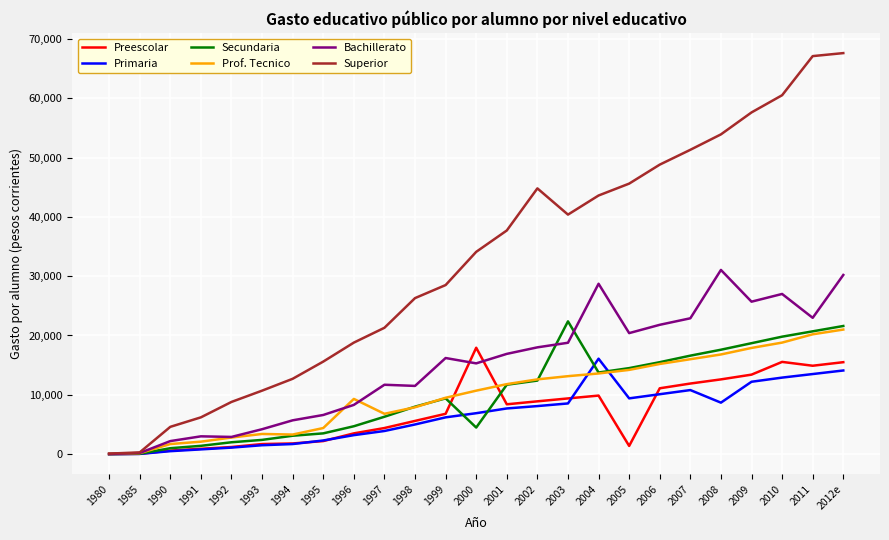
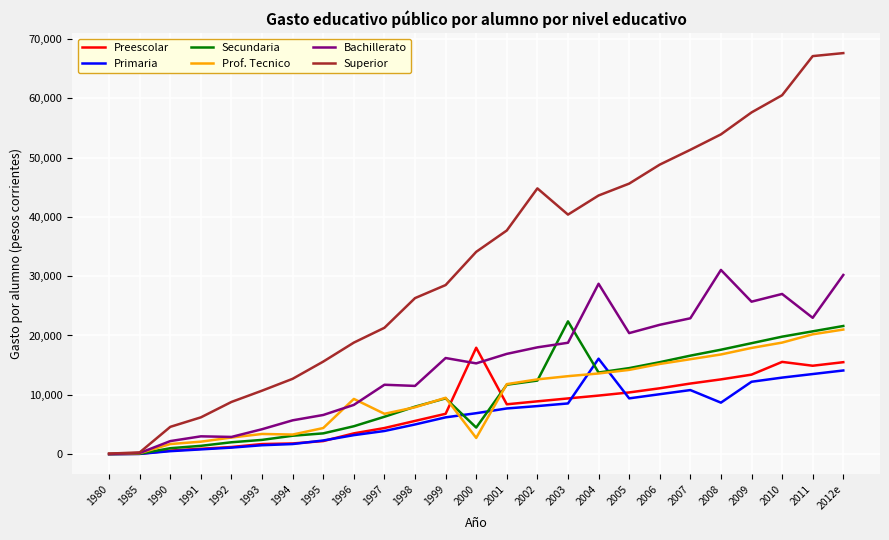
Prof. Tecnico, 2000: 11,000 -> 3,000
Preescolar, 2005: 1,000 -> 10,000
